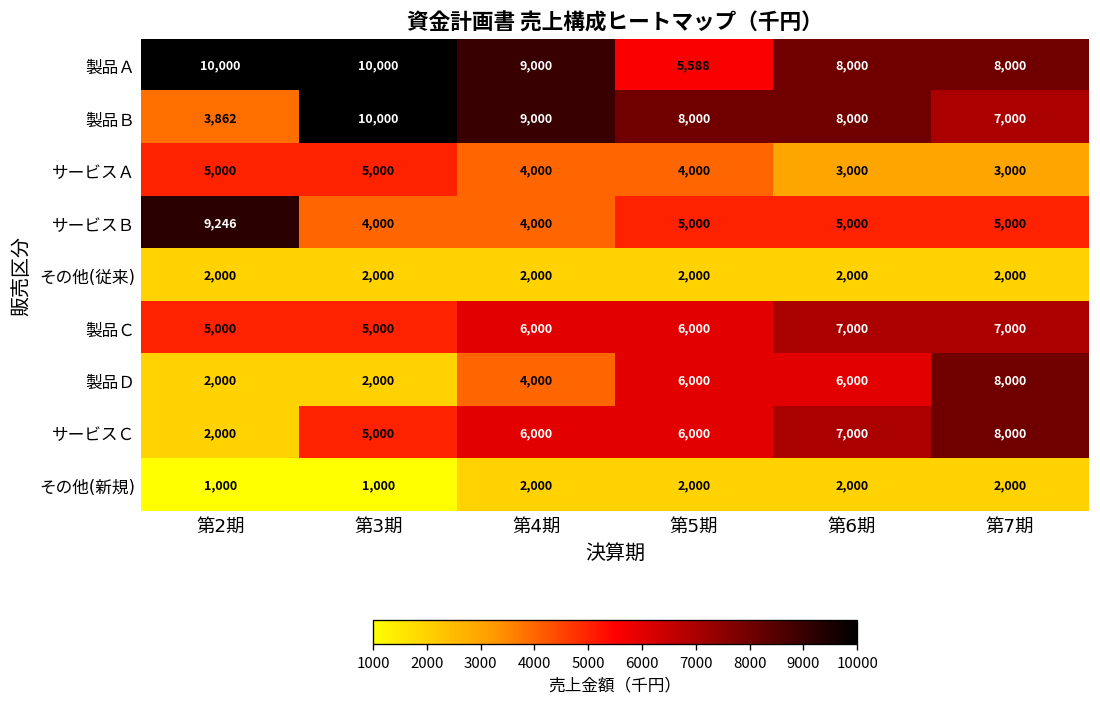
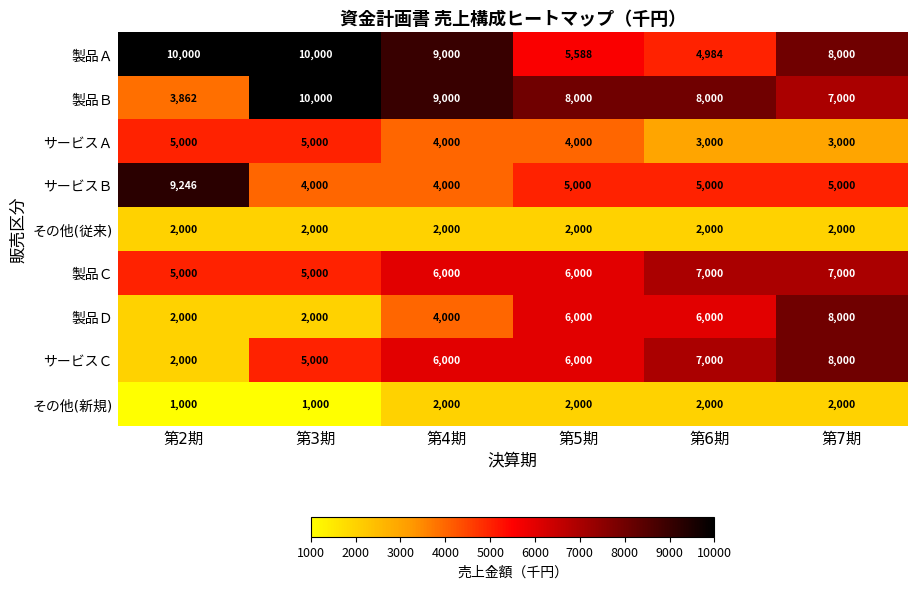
製品Ａ, 第6期: 8,000 -> 4,984
